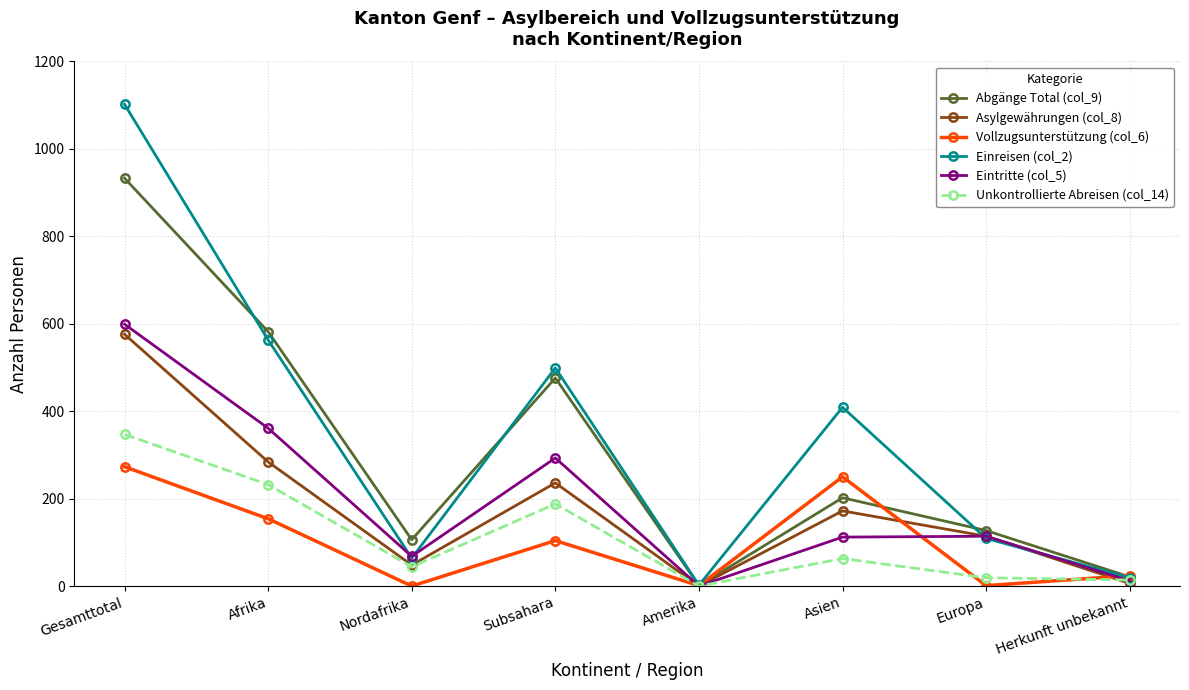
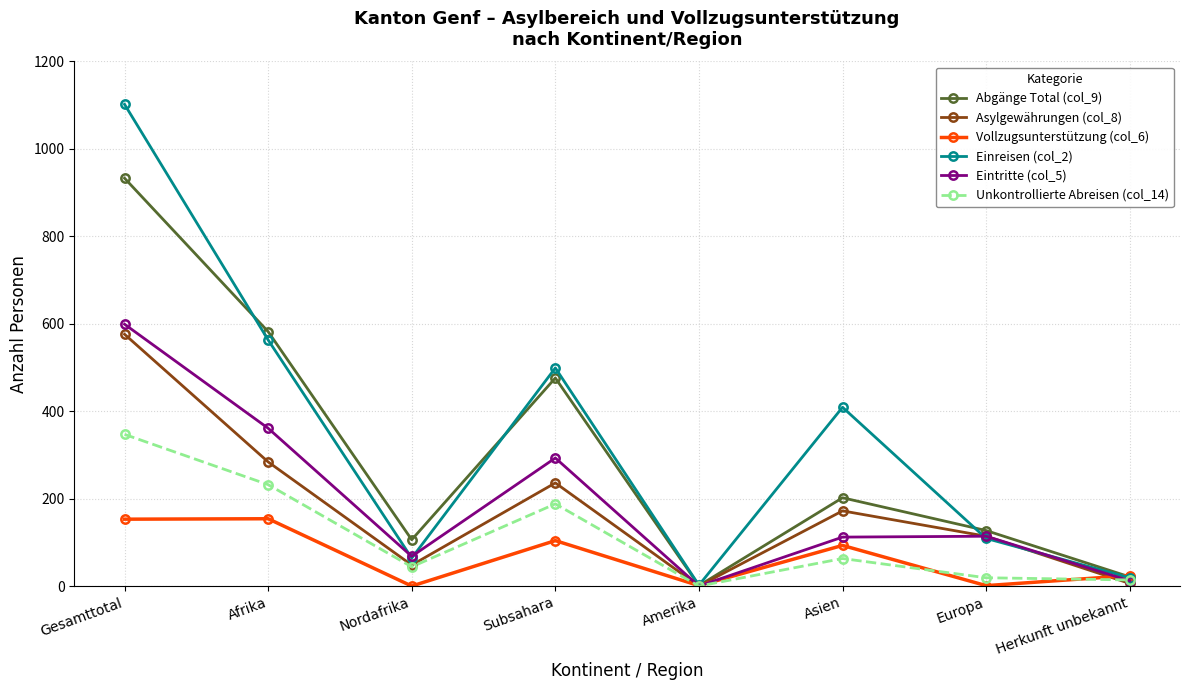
Vollzugsunterstützung (col_6), Gesamttotal: 270 -> 150
Vollzugsunterstützung (col_6), Asien: 250 -> 90
